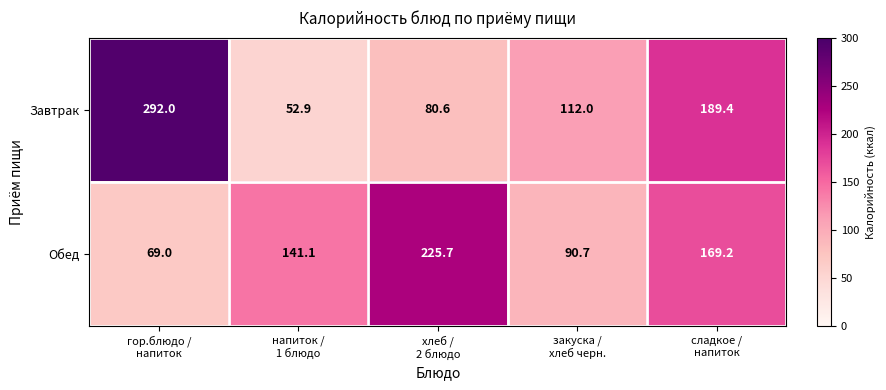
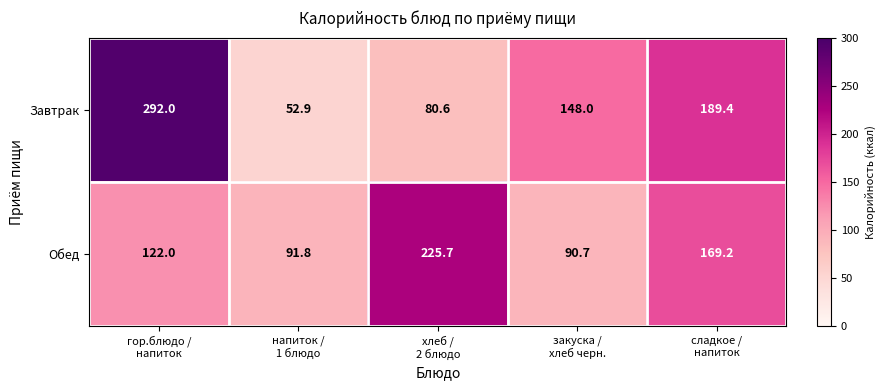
Завтрак, закуска / хлеб черн.: 112.0 -> 148.0
Обед, гор.блюдо / напиток: 69.0 -> 122.0
Обед, напиток / 1 блюдо: 141.1 -> 91.8
